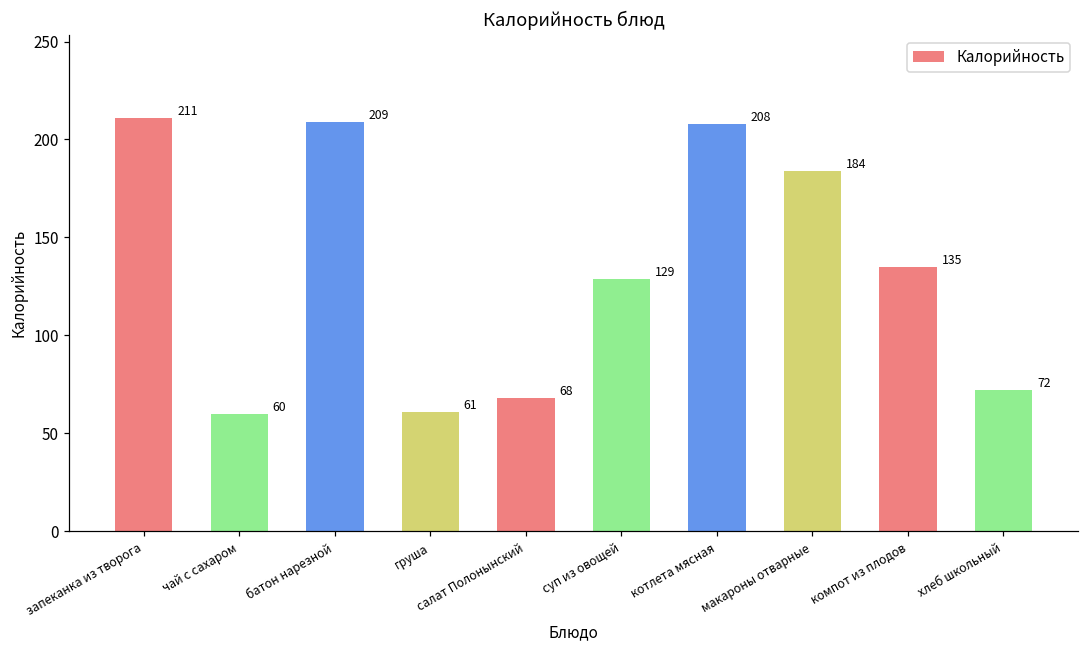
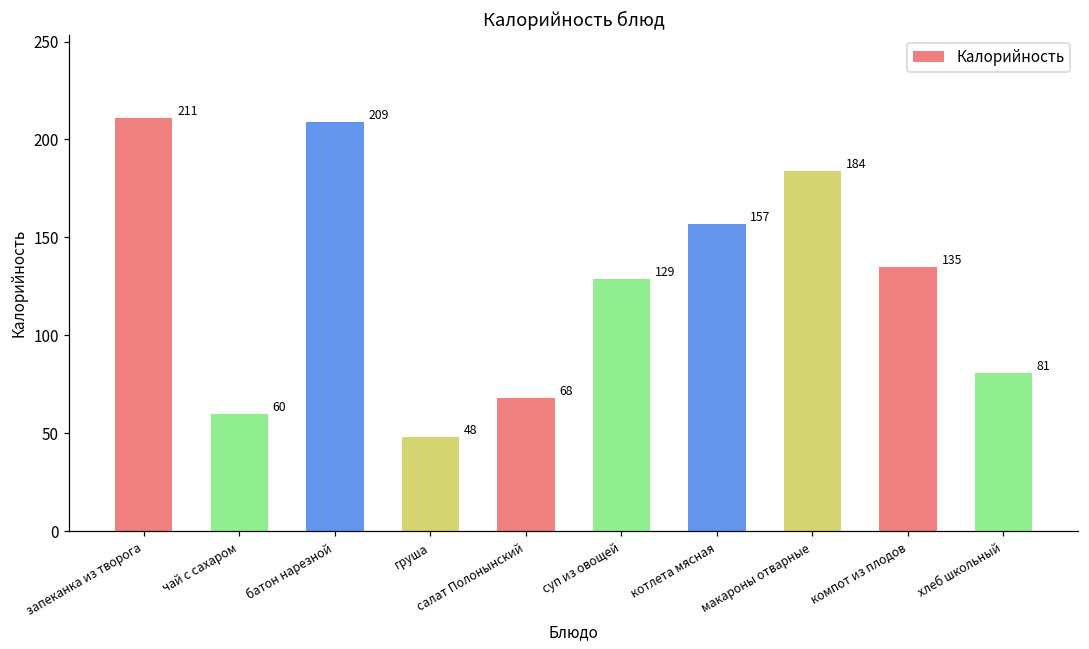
груша: 61 -> 48
котлета мясная: 208 -> 157
хлеб школьный: 72 -> 81
